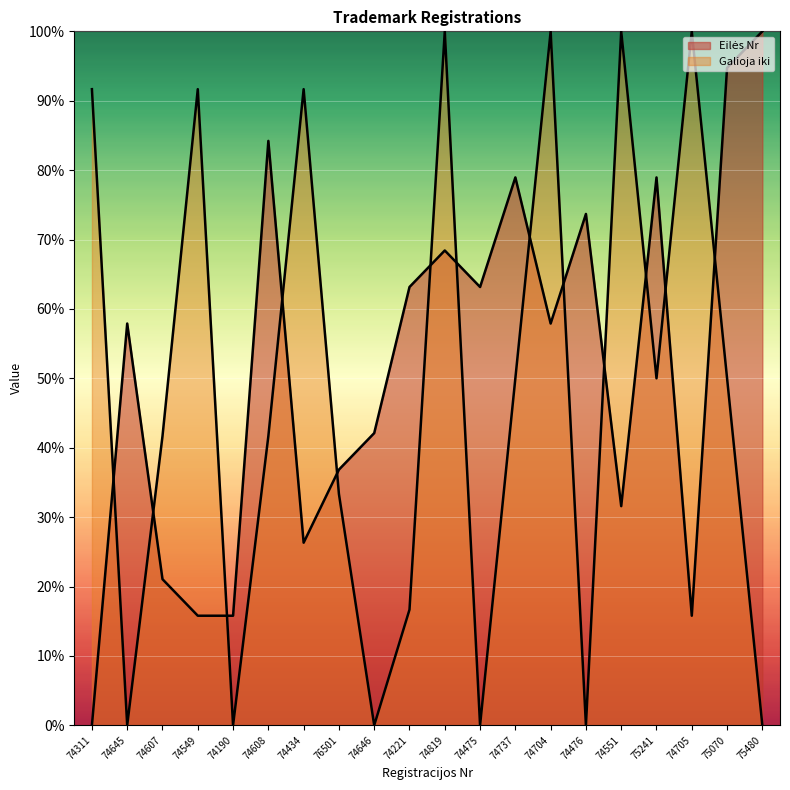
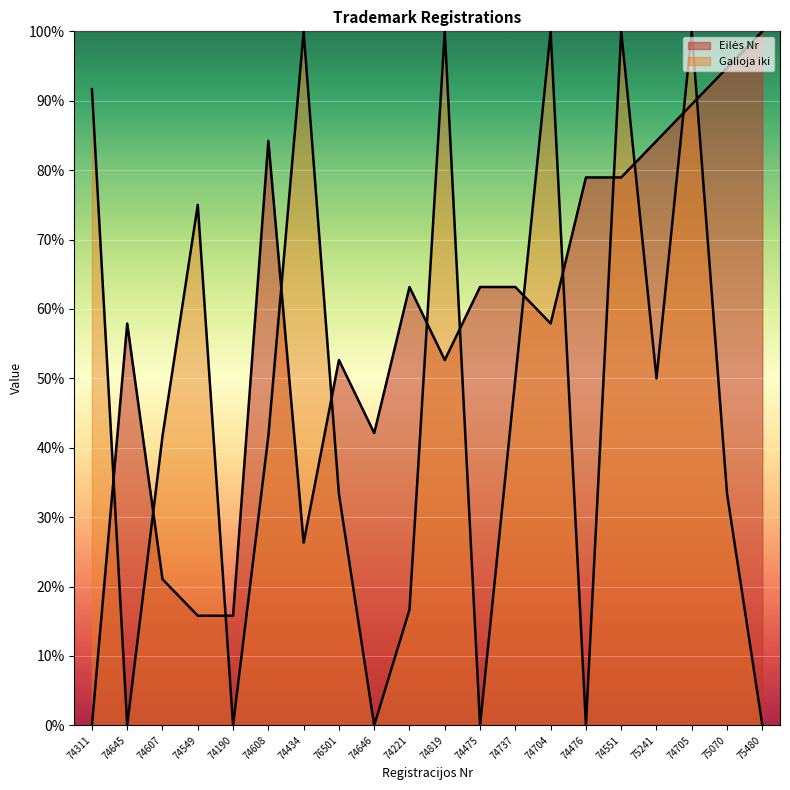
Galioja iki, 74549: 92% -> 75%
Galioja iki, 74434: 92% -> 100%
Eilės Nr, 76501: 37% -> 53%
Eilės Nr, 74819: 68% -> 53%
Eilės Nr, 74737: 79% -> 63%
Eilės Nr, 74476: 74% -> 79%
Eilės Nr, 74551: 32% -> 79%
Eilės Nr, 75241: 79% -> 84%
Eilės Nr, 74705: 16% -> 89%
Galioja iki, 75070: 50% -> 33%
